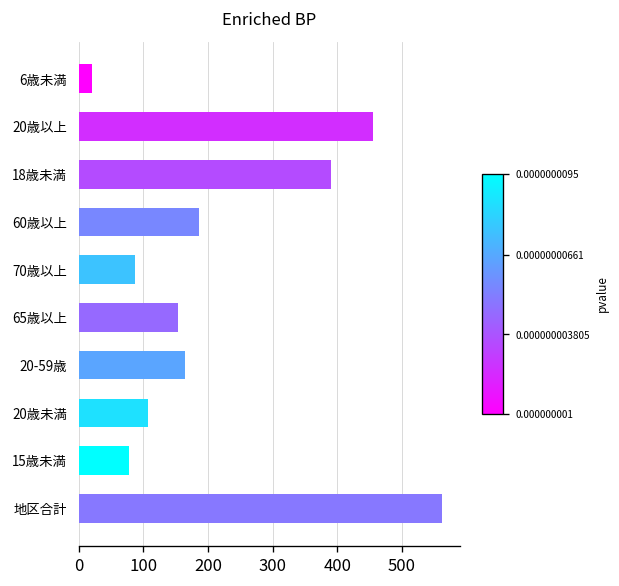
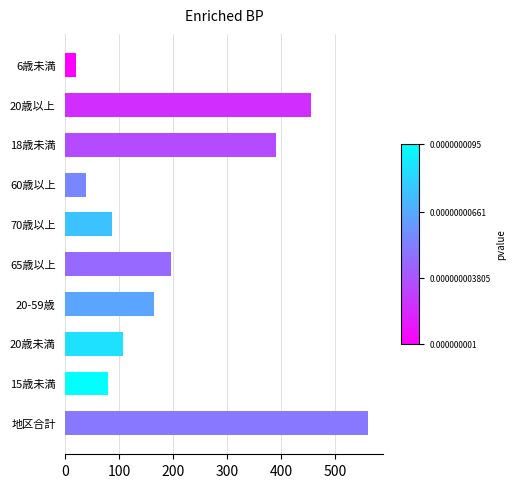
60歳以上: 190 -> 40
65歳以上: 150 -> 200
